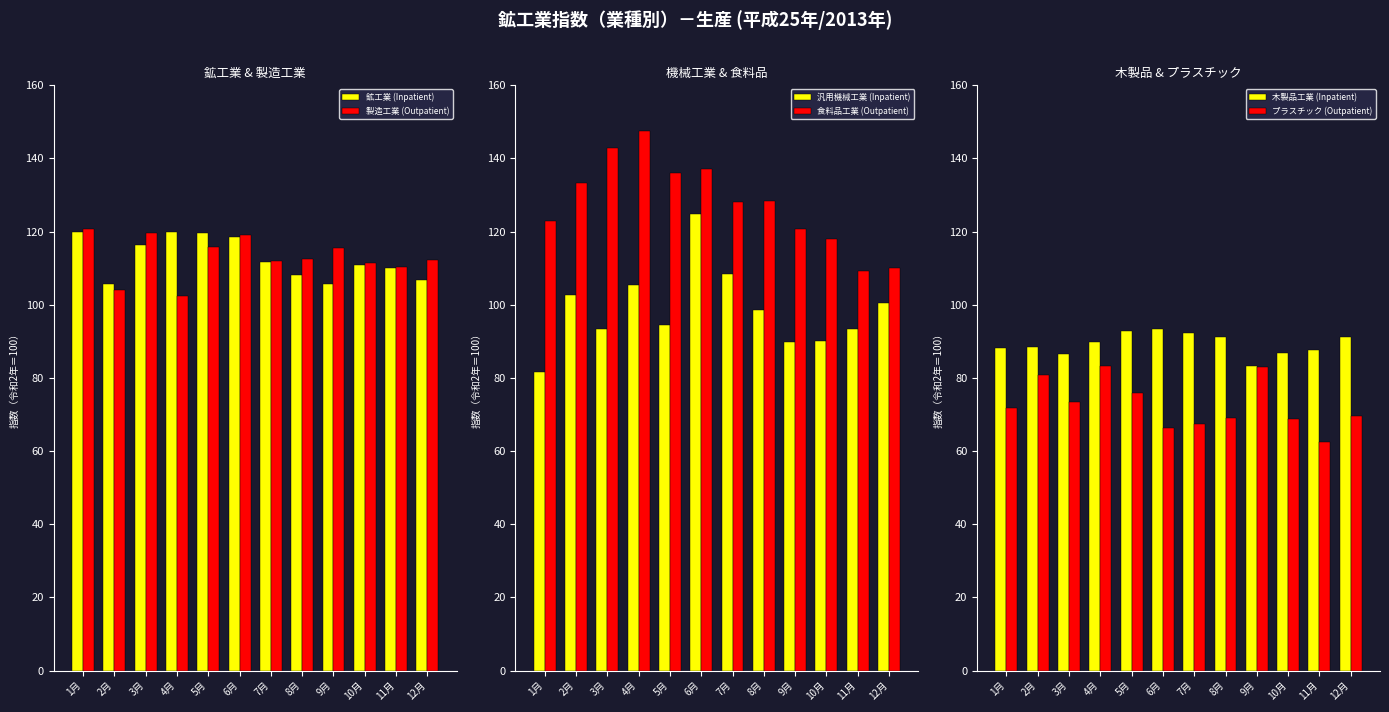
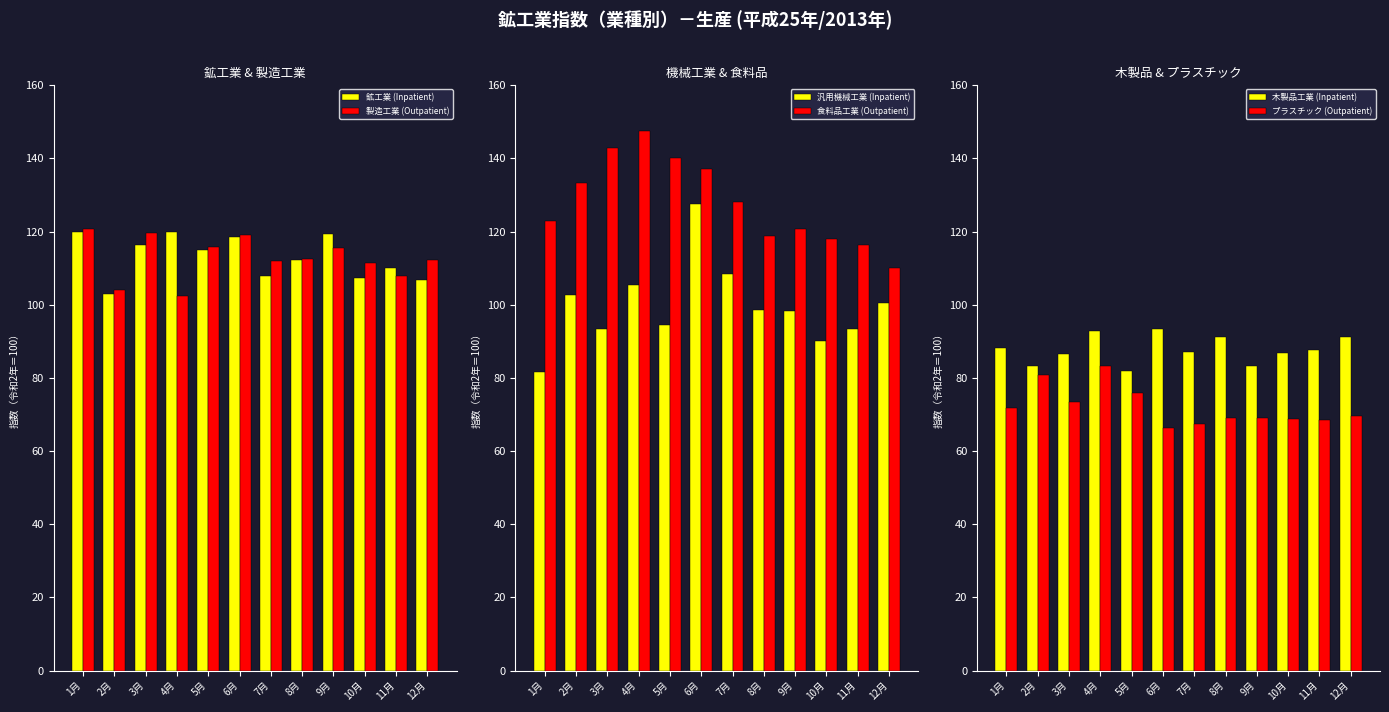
鉱工業 & 製造工業, 鉱工業 (Inpatient), 2月: 106 -> 103
鉱工業 & 製造工業, 鉱工業 (Inpatient), 5月: 120 -> 115
鉱工業 & 製造工業, 鉱工業 (Inpatient), 7月: 112 -> 108
鉱工業 & 製造工業, 鉱工業 (Inpatient), 8月: 108 -> 112
鉱工業 & 製造工業, 鉱工業 (Inpatient), 9月: 106 -> 119
鉱工業 & 製造工業, 鉱工業 (Inpatient), 10月: 111 -> 107
鉱工業 & 製造工業, 製造工業 (Outpatient), 11月: 110 -> 108
機械工業 & 食料品, 食料品工業 (Outpatient), 5月: 136 -> 140
機械工業 & 食料品, 汎用機械工業 (Inpatient), 6月: 125 -> 128
機械工業 & 食料品, 食料品工業 (Outpatient), 8月: 129 -> 119
機械工業 & 食料品, 汎用機械工業 (Inpatient), 9月: 90 -> 98
機械工業 & 食料品, 食料品工業 (Outpatient), 11月: 109 -> 116
木製品 & プラスチック, 木製品工業 (Inpatient), 2月: 89 -> 83
木製品 & プラスチック, 木製品工業 (Inpatient), 4月: 90 -> 93
木製品 & プラスチック, 木製品工業 (Inpatient), 5月: 93 -> 82
木製品 & プラスチック, 木製品工業 (Inpatient), 7月: 92 -> 87
木製品 & プラスチック, プラスチック (Outpatient), 9月: 83 -> 69
木製品 & プラスチック, プラスチック (Outpatient), 11月: 62 -> 68
